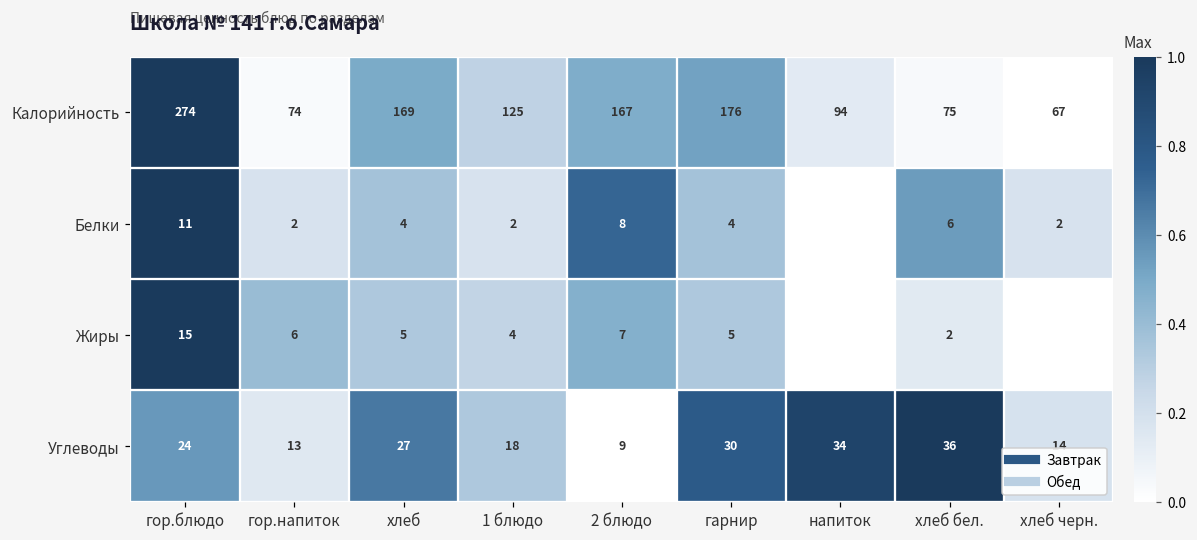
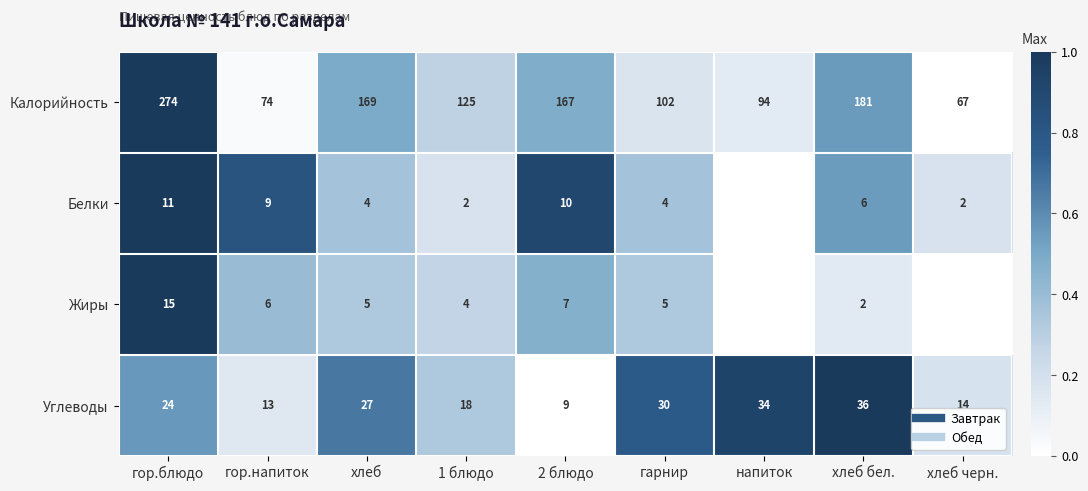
Калорийность, гарнир: 176 -> 102
Калорийность, хлеб бел.: 75 -> 181
Белки, гор.напиток: 2 -> 9
Белки, 2 блюдо: 8 -> 10
